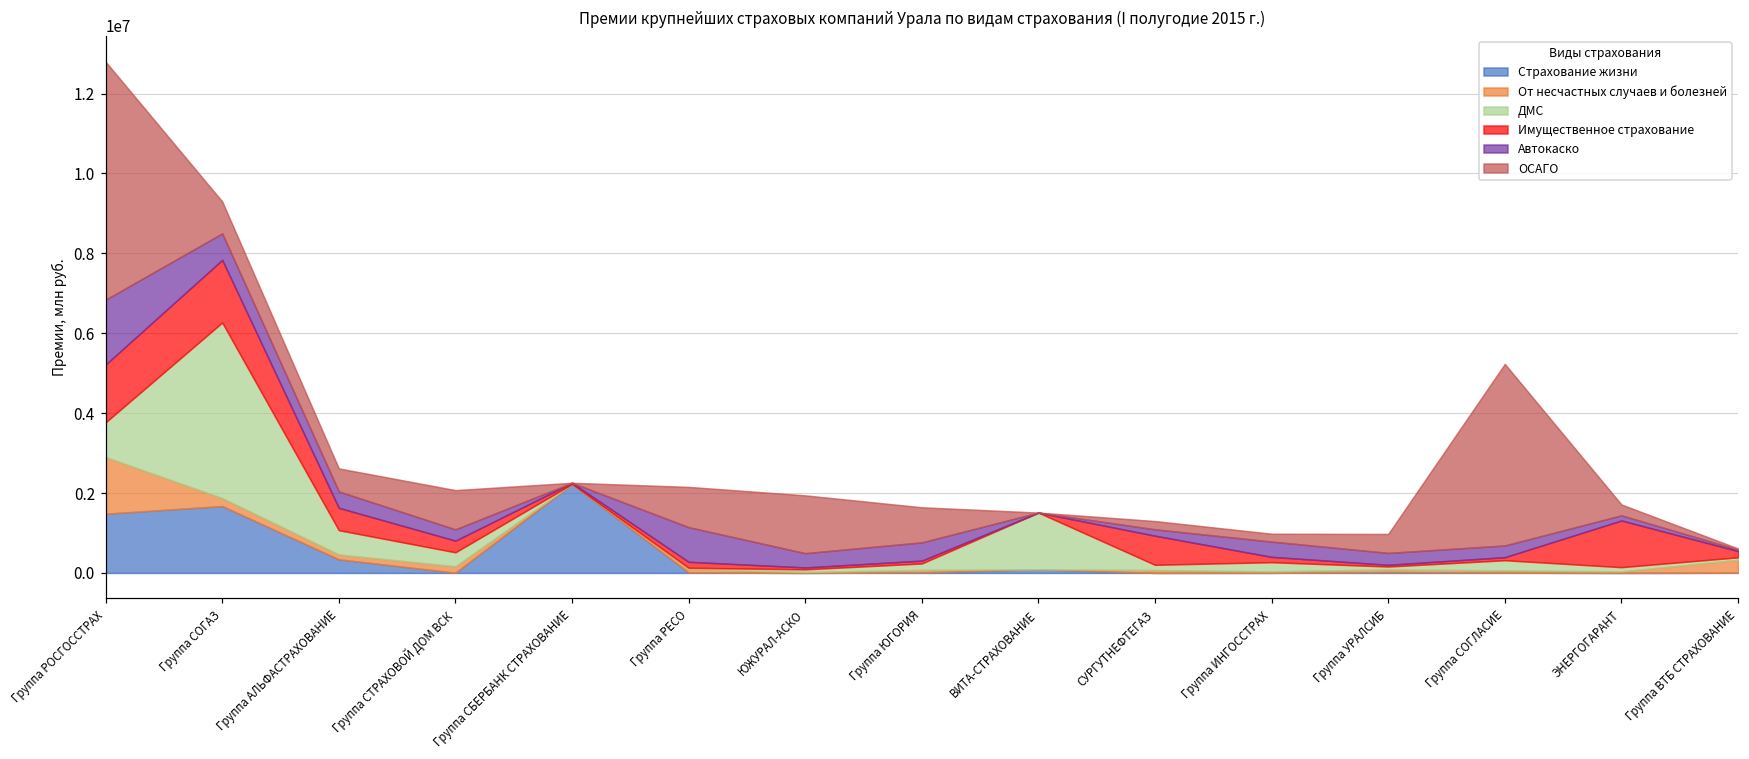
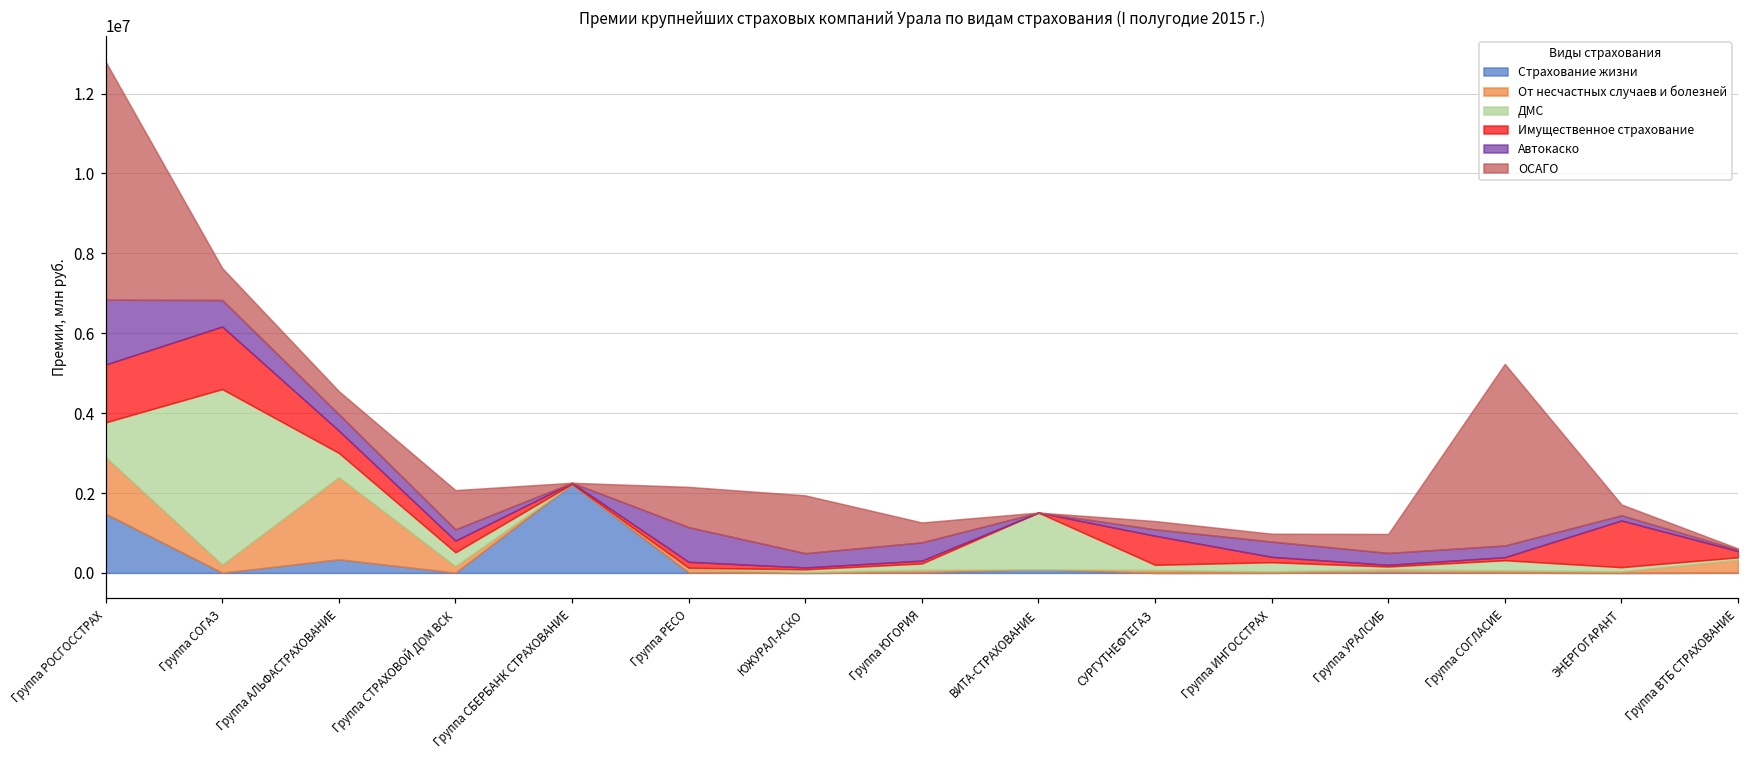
Страхование жизни, Группа СОГАЗ: 1700000 -> 0
От несчастных случаев и болезней, Группа АЛЬФАСТРАХОВАНИЕ: 100000 -> 2100000
ОСАГО, Группа ЮГОРИЯ: 900000 -> 500000
